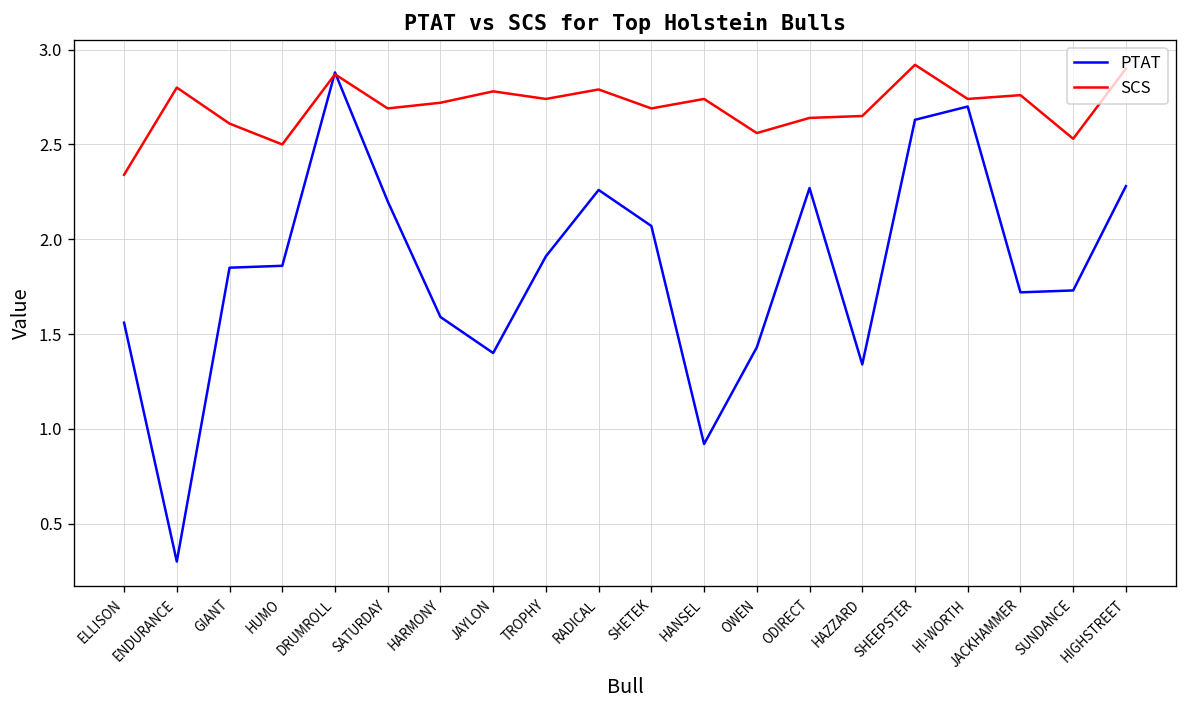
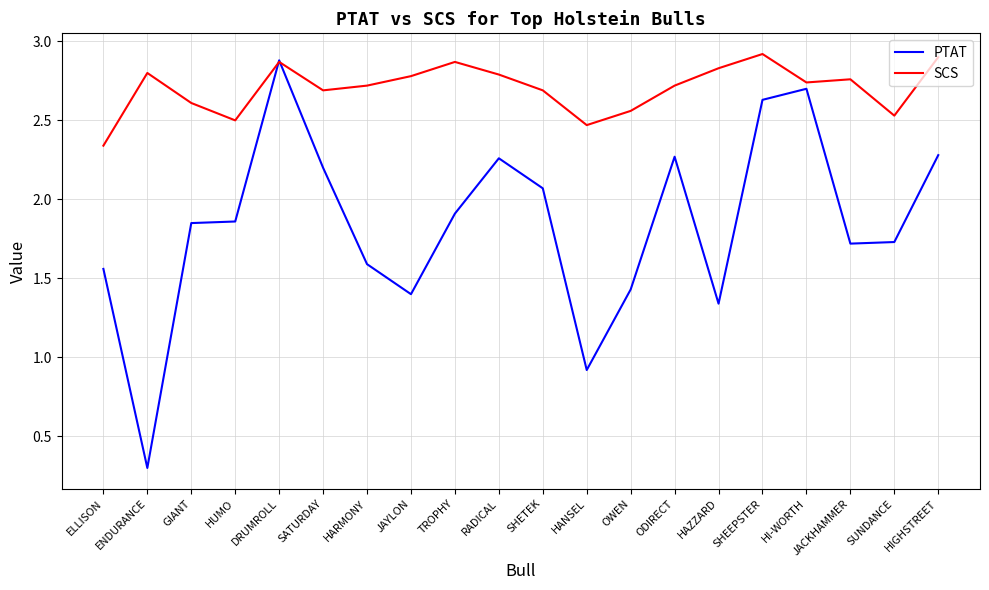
SCS, TROPHY: 2.74 -> 2.87
SCS, HANSEL: 2.74 -> 2.47
SCS, ODIRECT: 2.64 -> 2.72
SCS, HAZZARD: 2.65 -> 2.83
